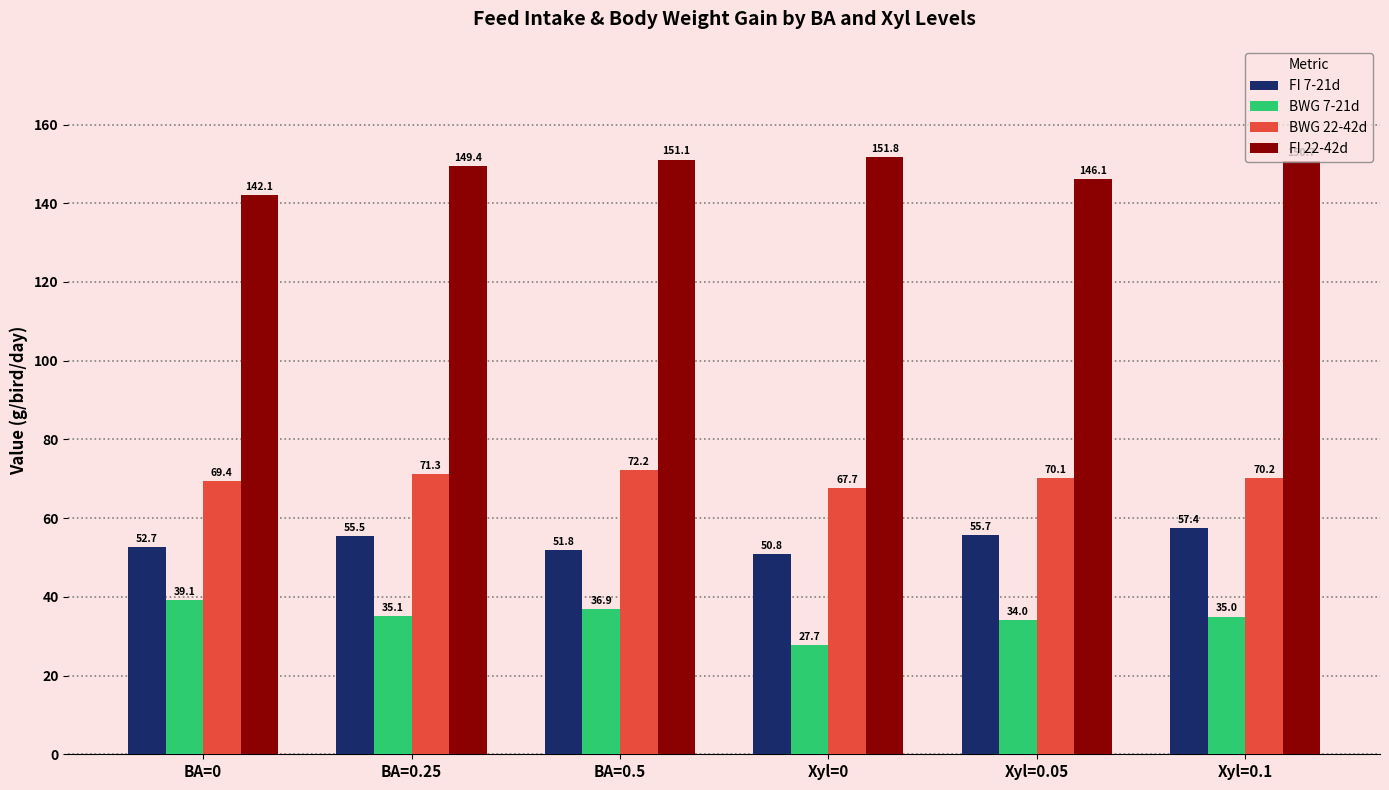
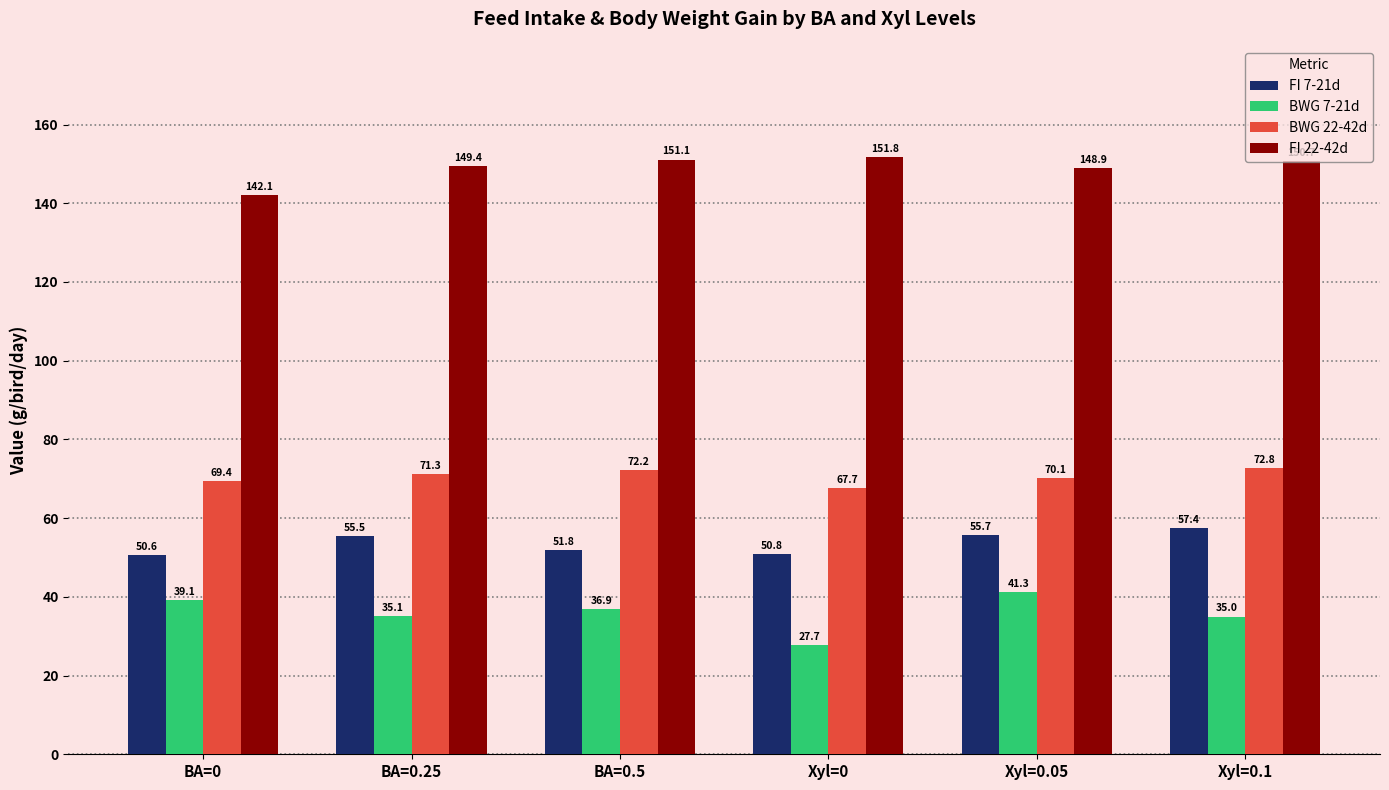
FI 7-21d, BA=0: 52.7 -> 50.6
BWG 7-21d, Xyl=0.05: 34.0 -> 41.3
FI 22-42d, Xyl=0.05: 146.1 -> 148.9
BWG 22-42d, Xyl=0.1: 70.2 -> 72.8
